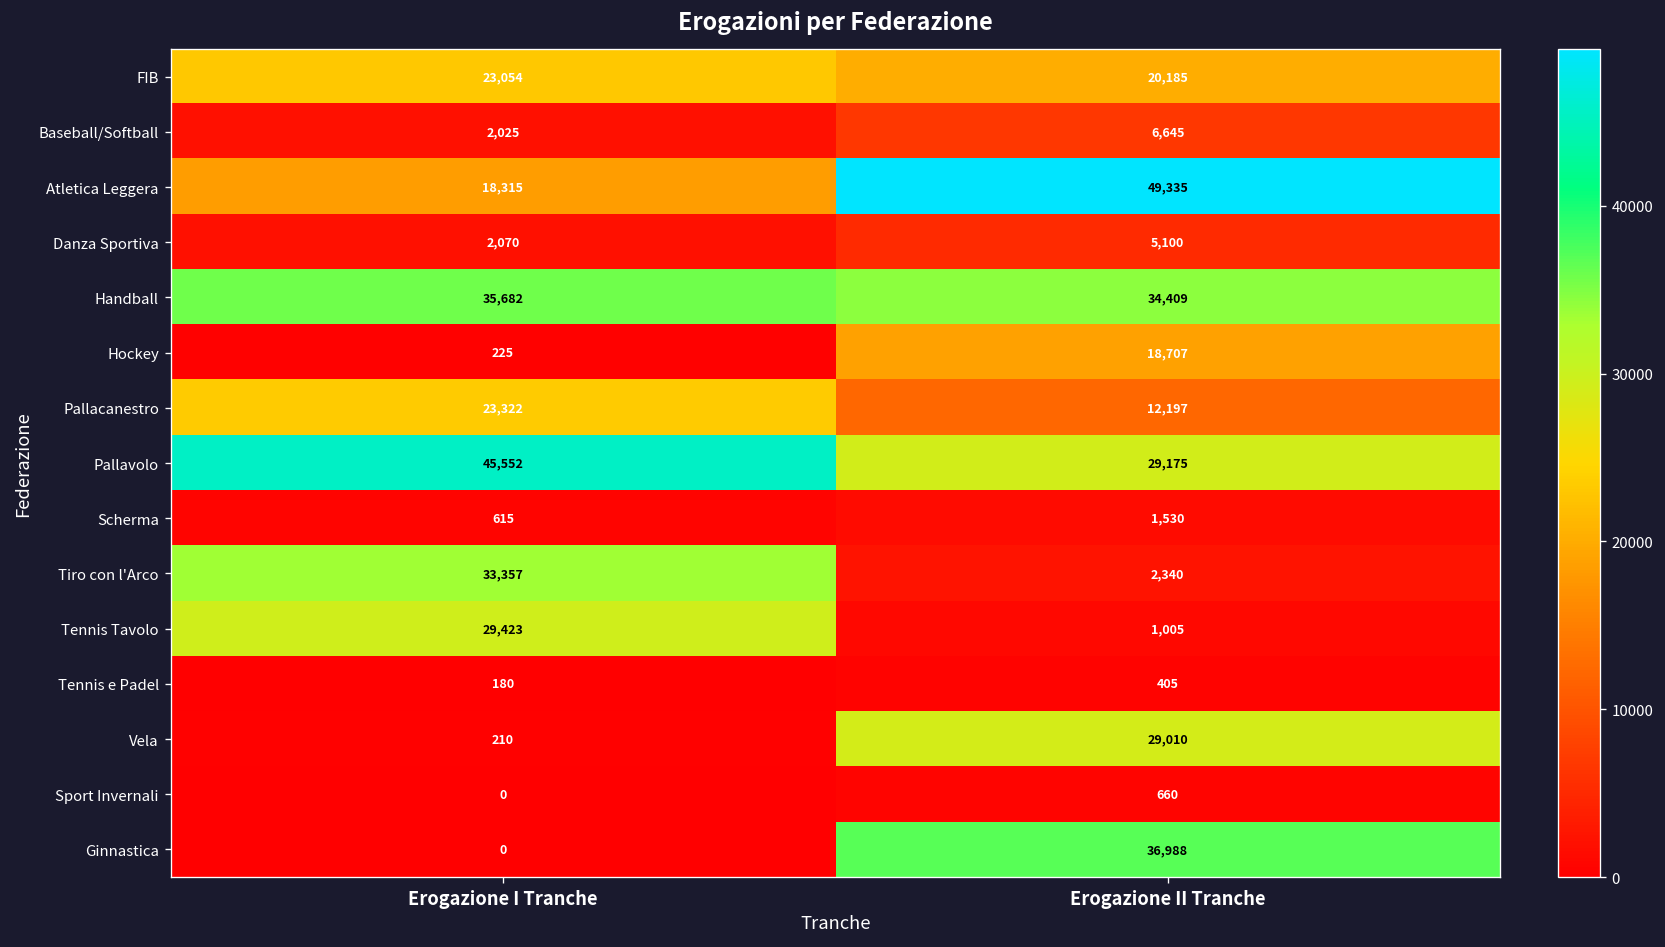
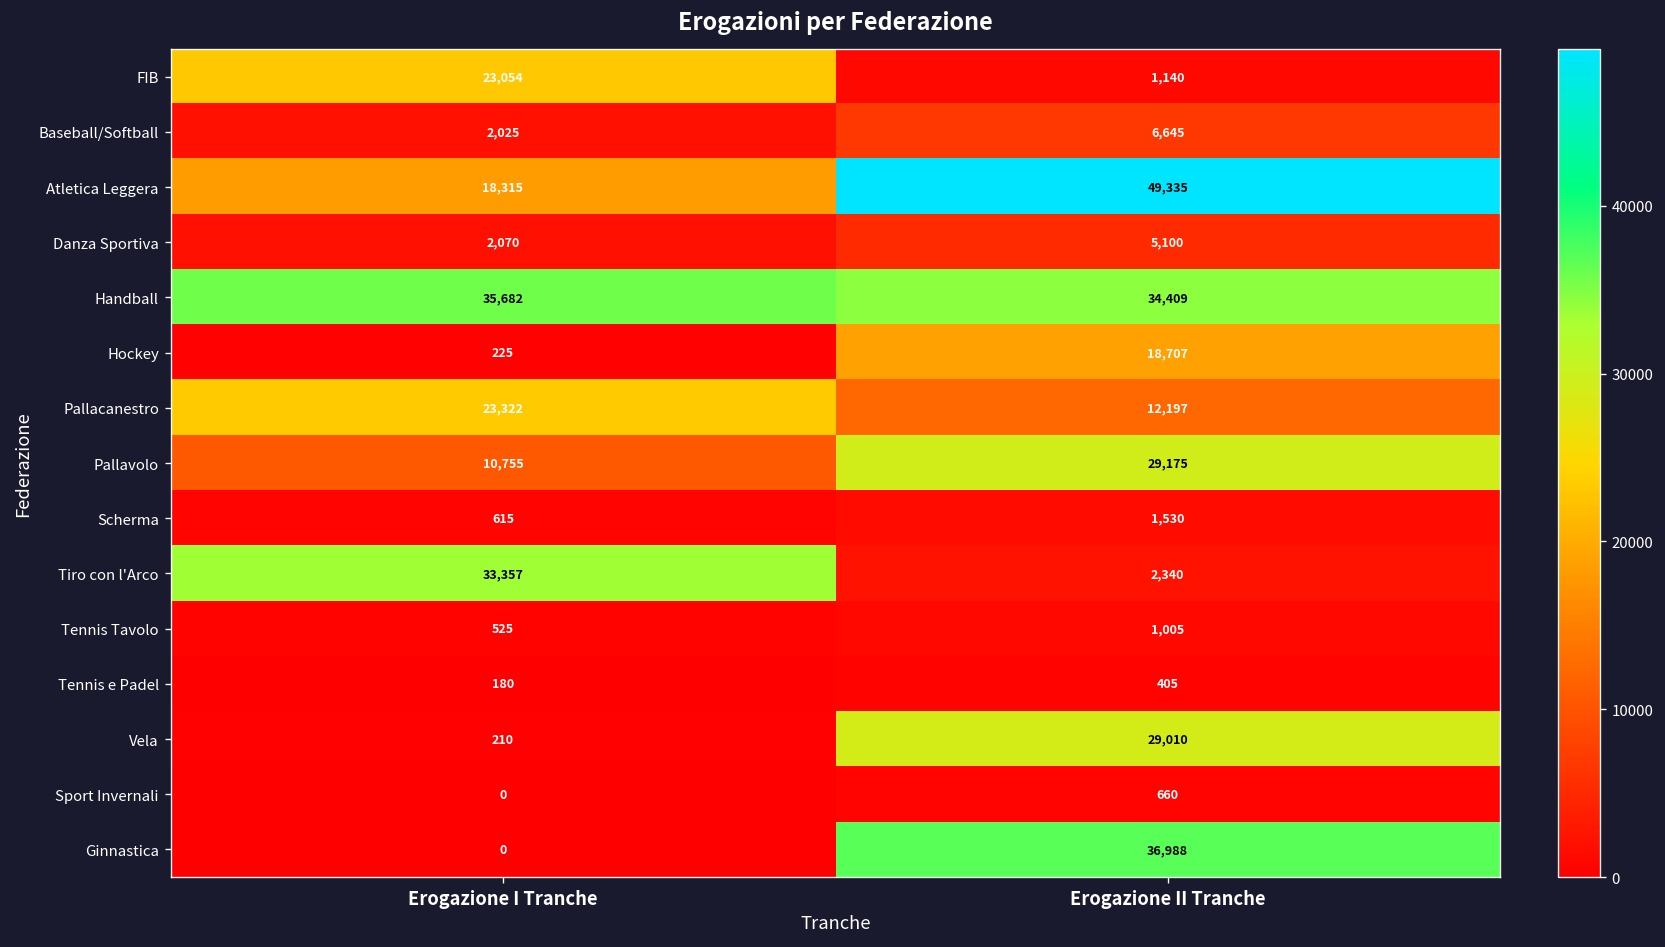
FIB, Erogazione II Tranche: 20,185 -> 1,140
Pallavolo, Erogazione I Tranche: 45,552 -> 10,755
Tennis Tavolo, Erogazione I Tranche: 29,423 -> 525
